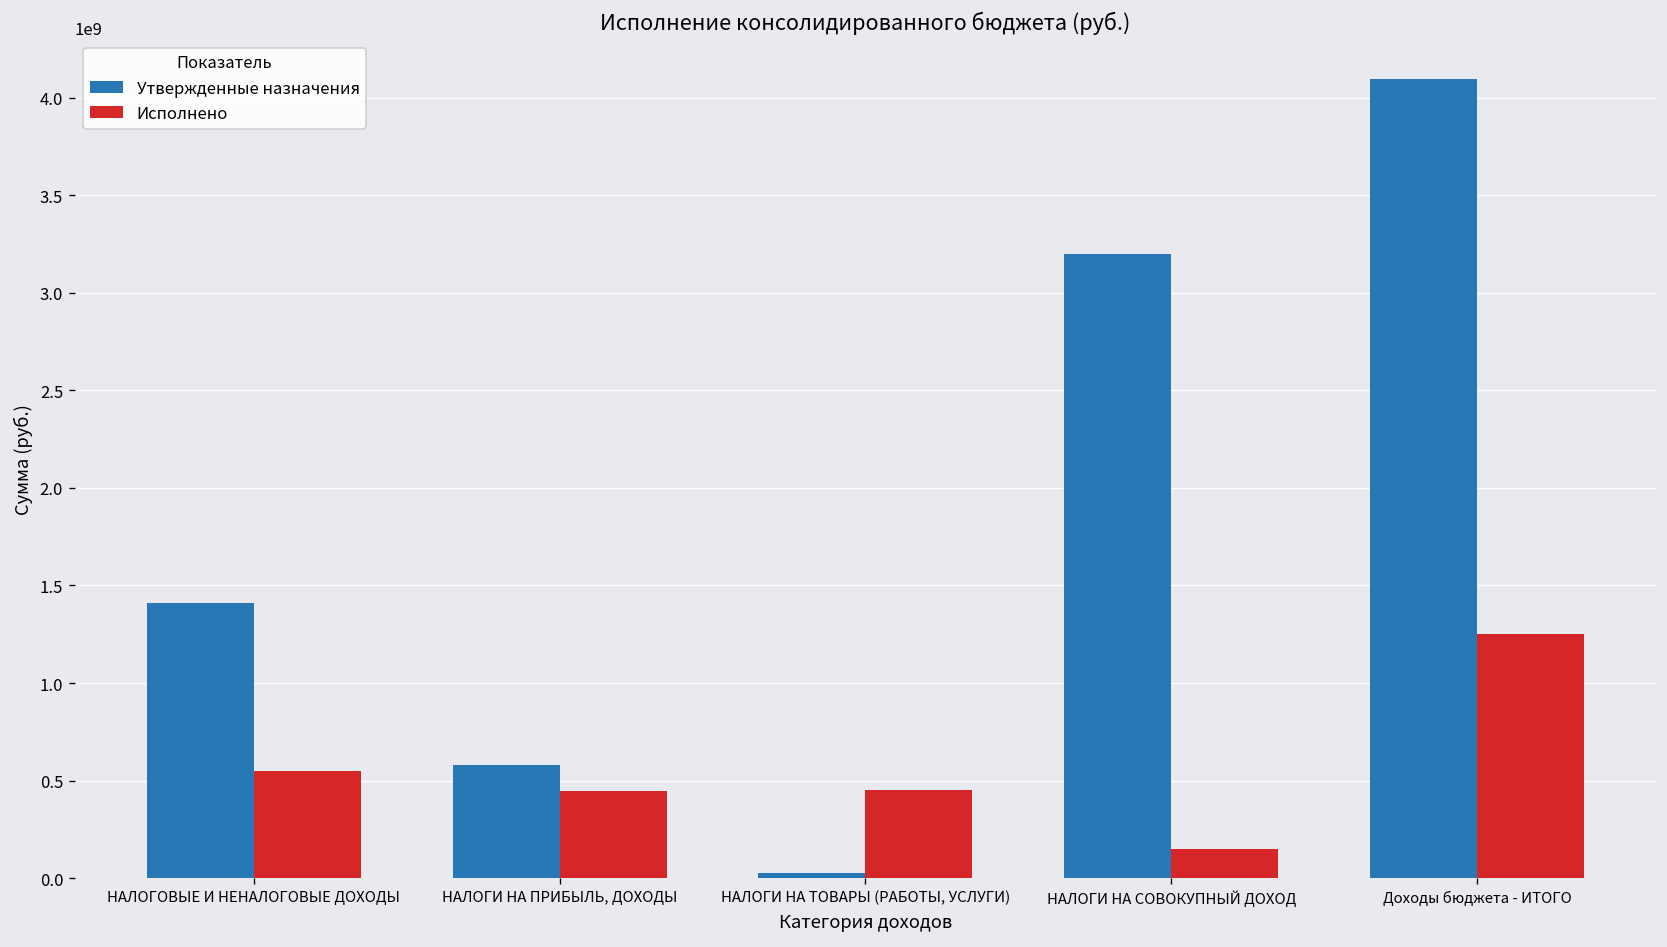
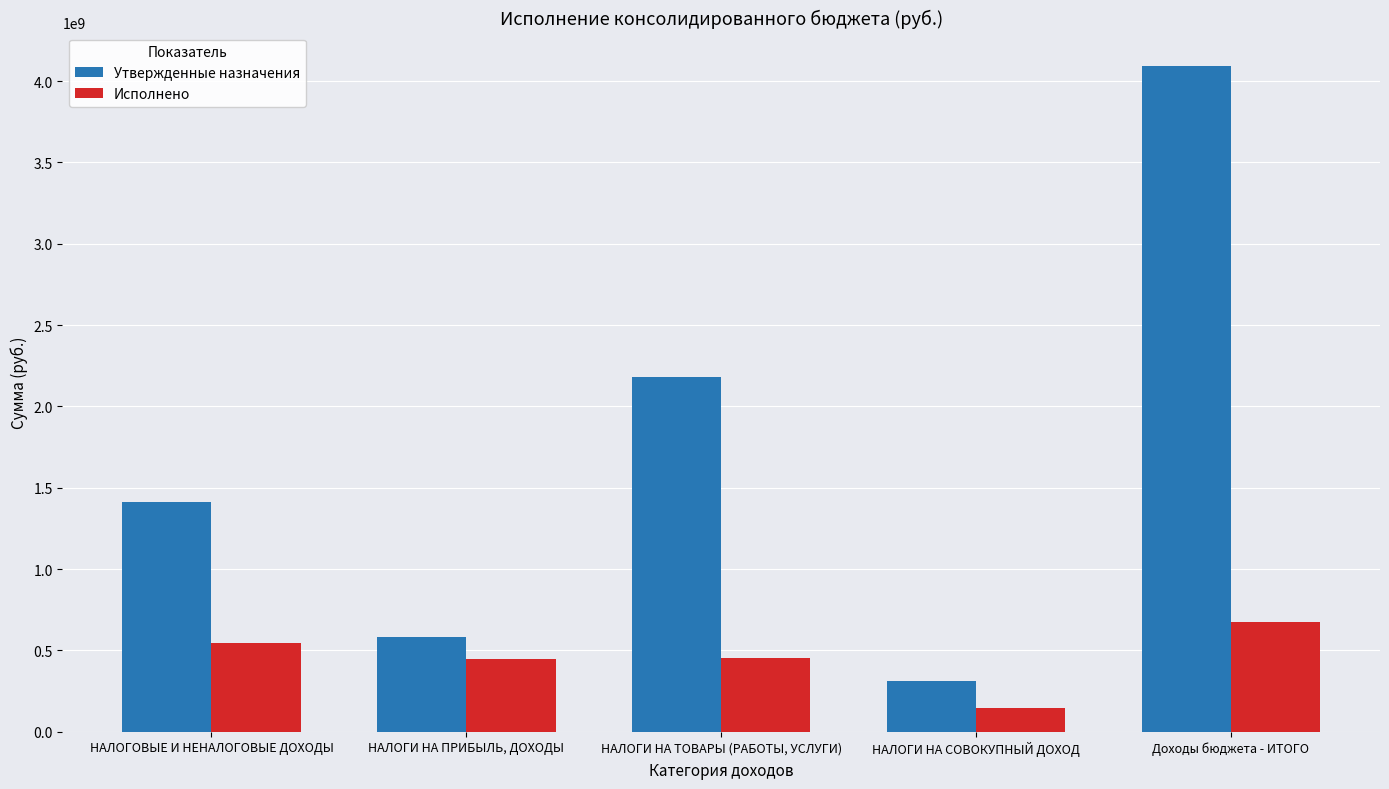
Утвержденные назначения, НАЛОГИ НА ТОВАРЫ (РАБОТЫ, УСЛУГИ): 20000000 -> 2180000000
Утвержденные назначения, НАЛОГИ НА СОВОКУПНЫЙ ДОХОД: 3200000000 -> 310000000
Исполнено, Доходы бюджета - ИТОГО: 1250000000 -> 680000000
